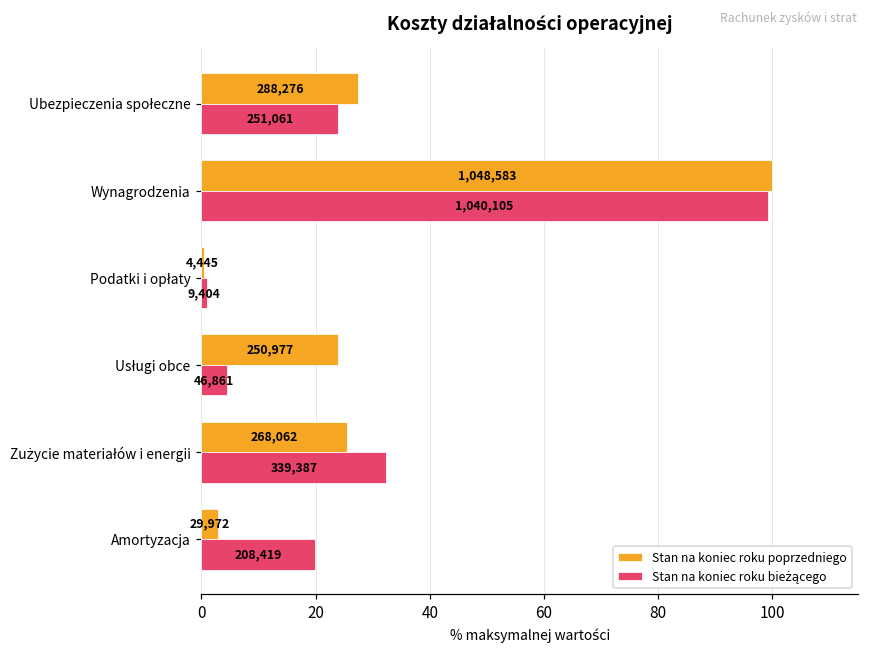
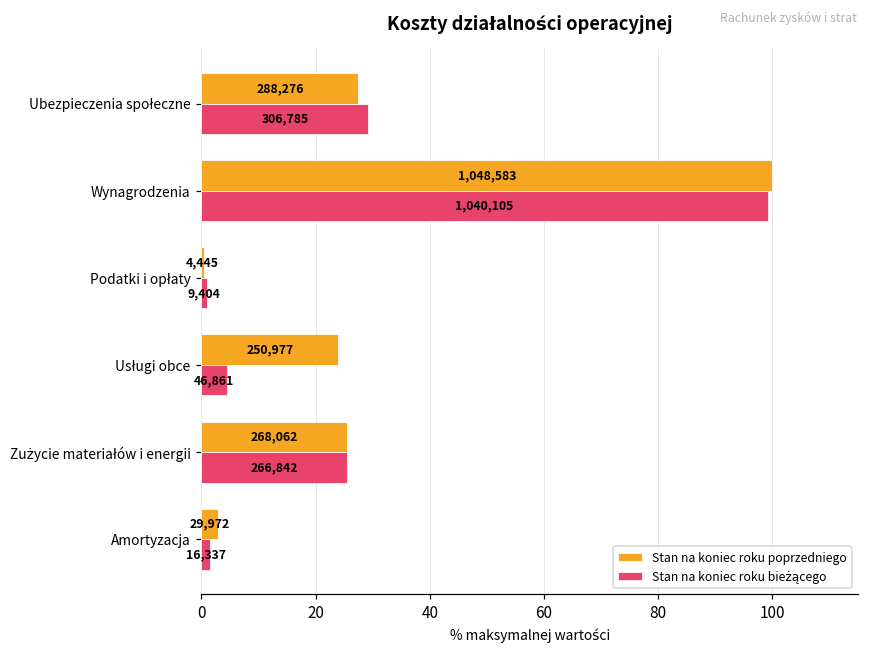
Stan na koniec roku bieżącego, Ubezpieczenia społeczne: 251,061 -> 306,785
Stan na koniec roku bieżącego, Zużycie materiałów i energii: 339,387 -> 266,842
Stan na koniec roku bieżącego, Amortyzacja: 208,419 -> 16,337
